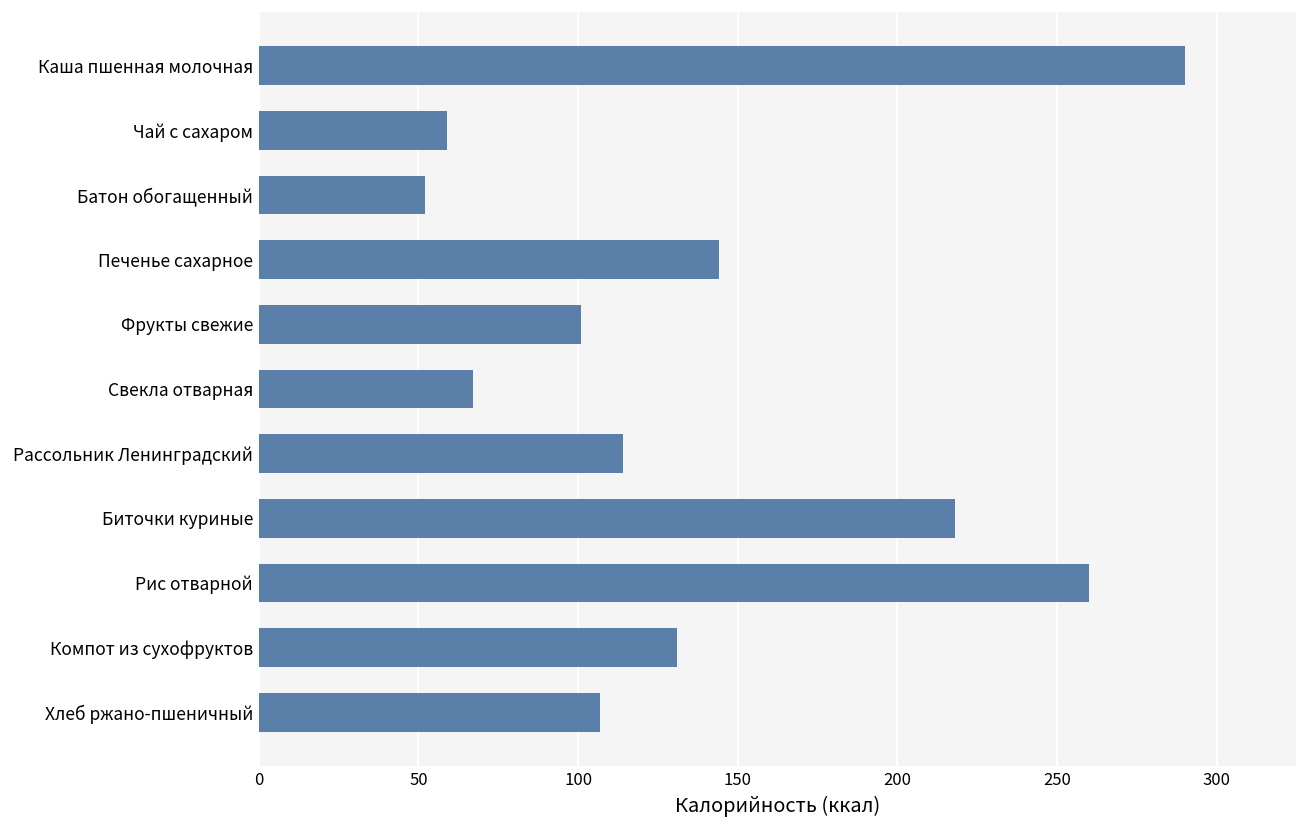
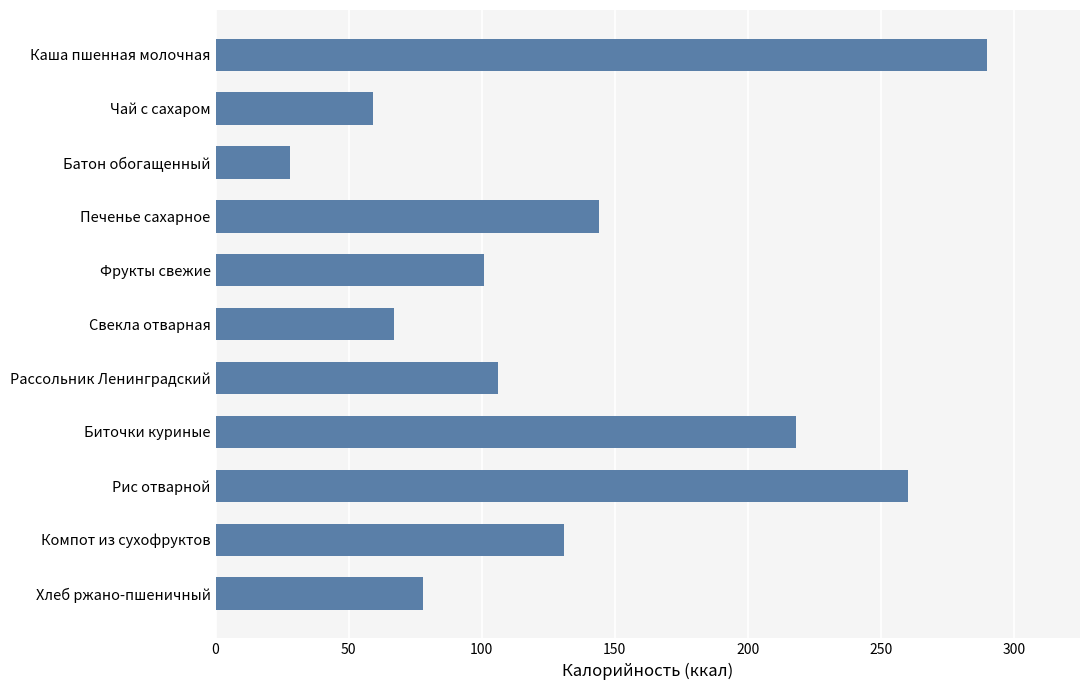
Батон обогащенный: 52 -> 28
Рассольник Ленинградский: 114 -> 106
Хлеб ржано-пшеничный: 107 -> 78
